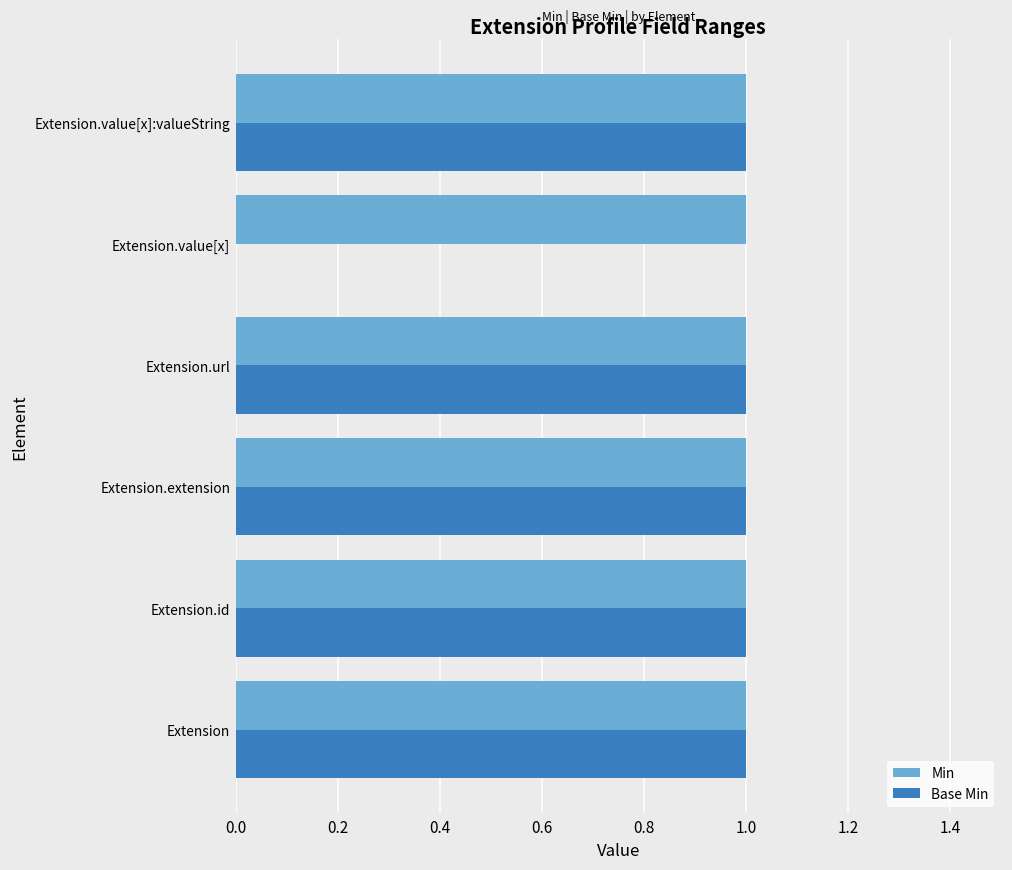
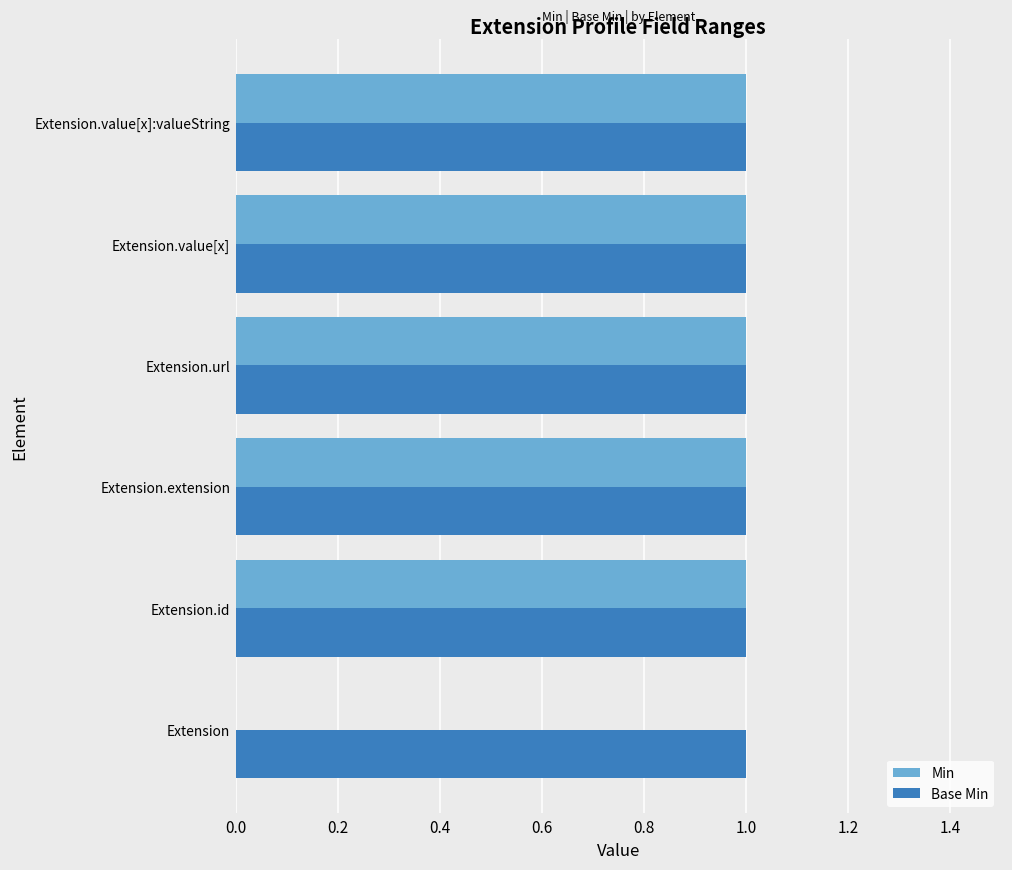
Base Min, Extension.value[x]: 0 -> 1
Min, Extension: 1 -> 0
